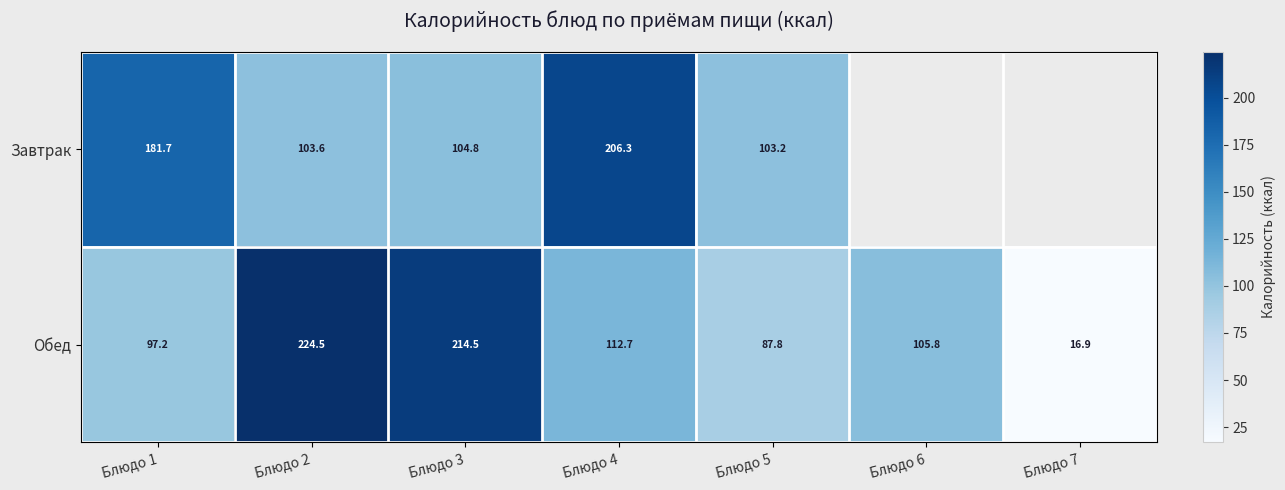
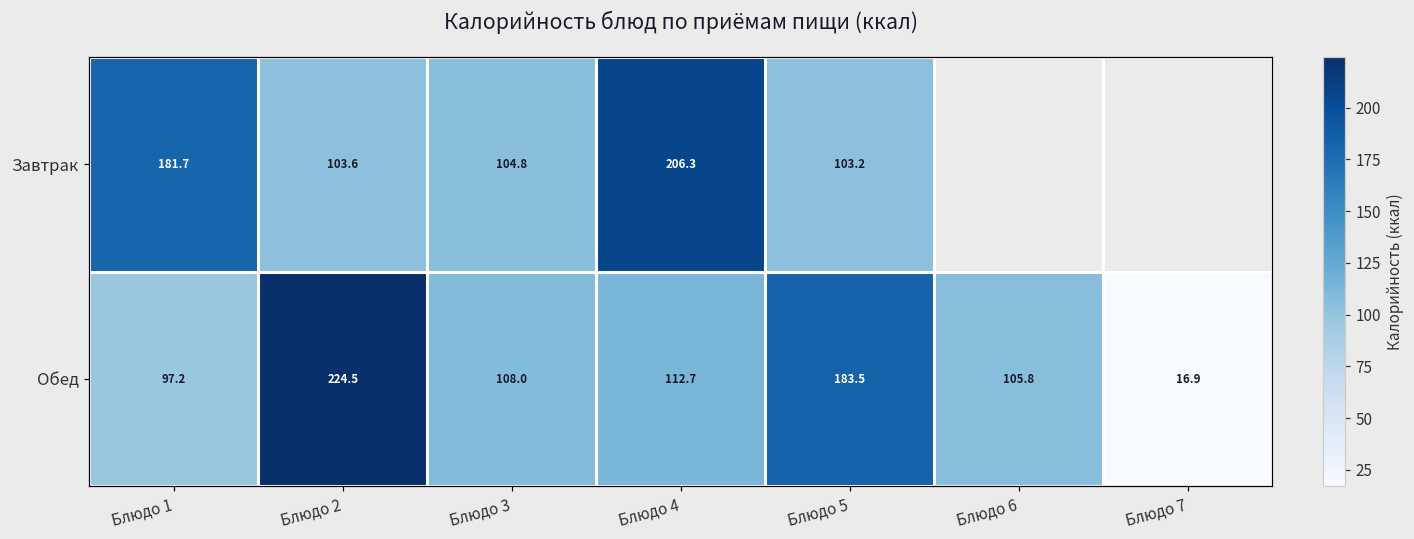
Обед, Блюдо 3: 214.5 -> 108.0
Обед, Блюдо 5: 87.8 -> 183.5
